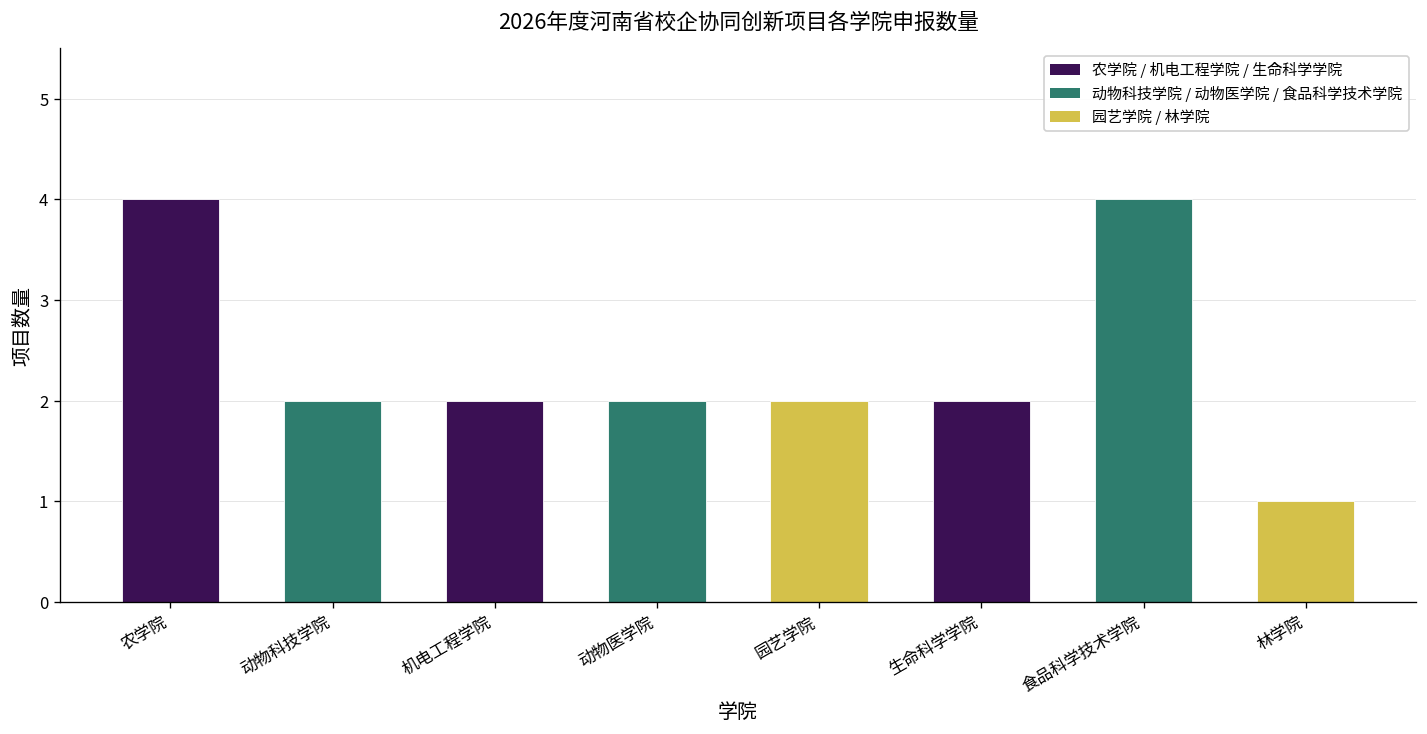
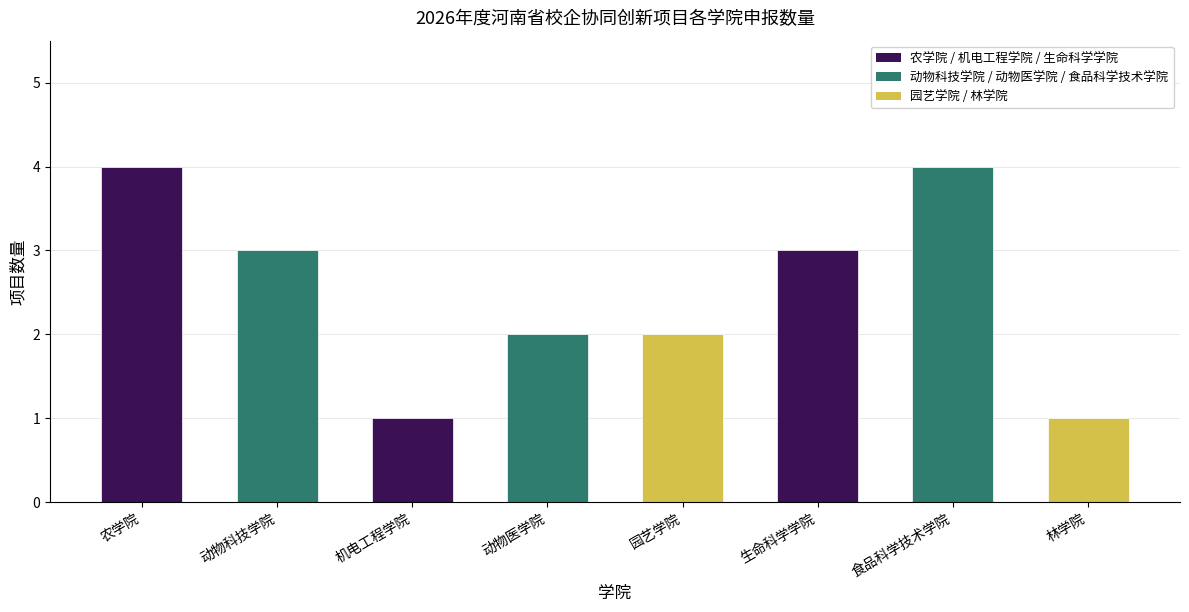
动物科技学院: 2 -> 3
机电工程学院: 2 -> 1
生命科学学院: 2 -> 3
